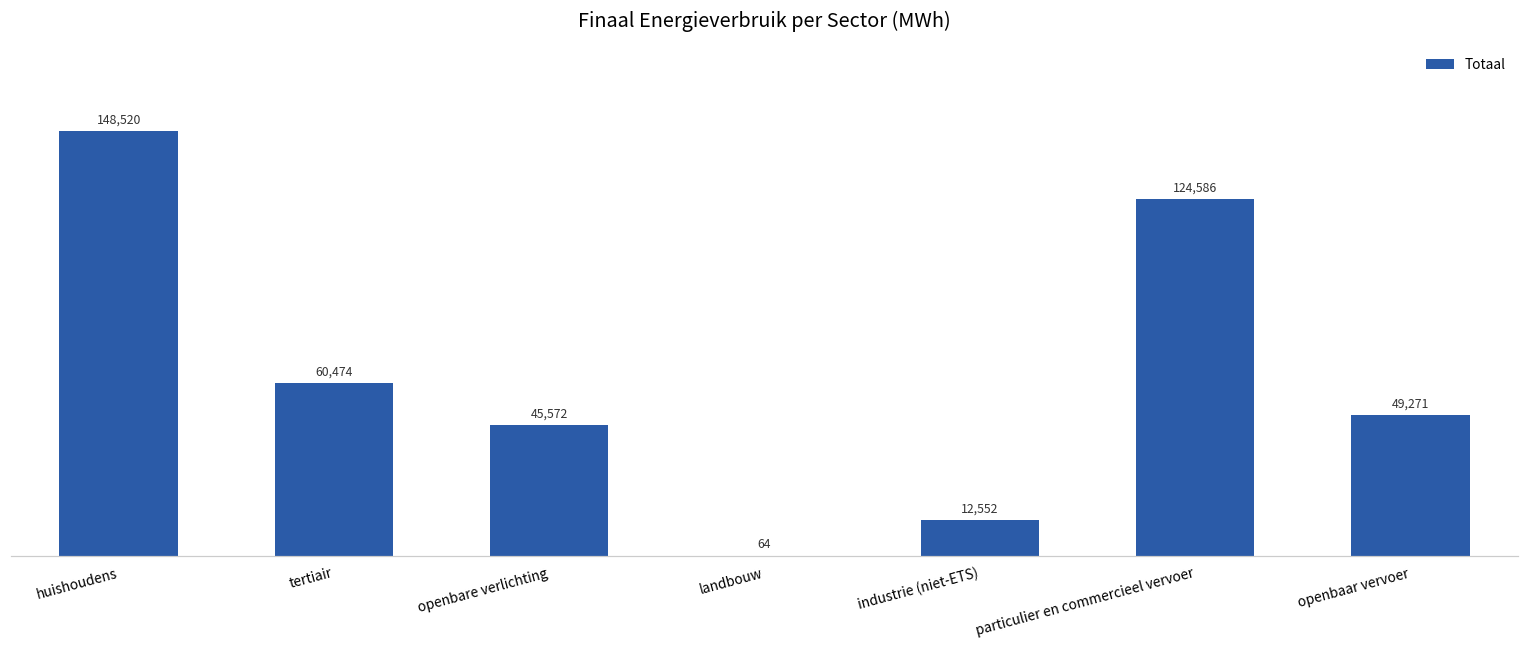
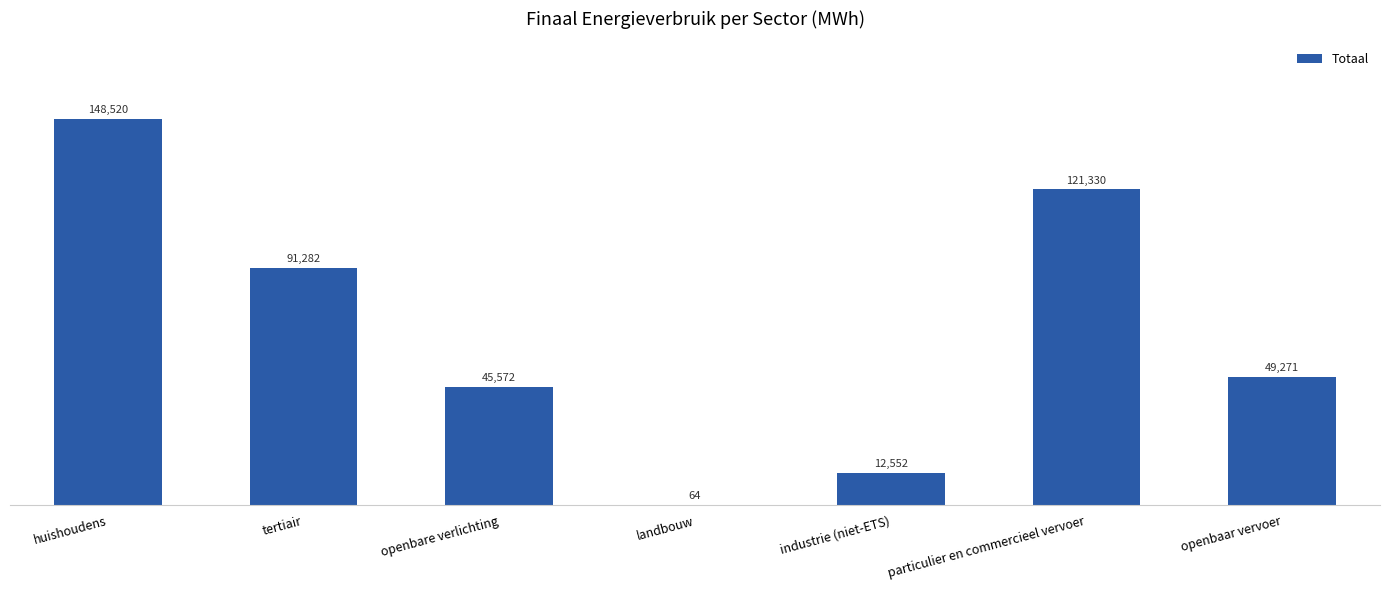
tertiair: 60,474 -> 91,282
particulier en commercieel vervoer: 124,586 -> 121,330
